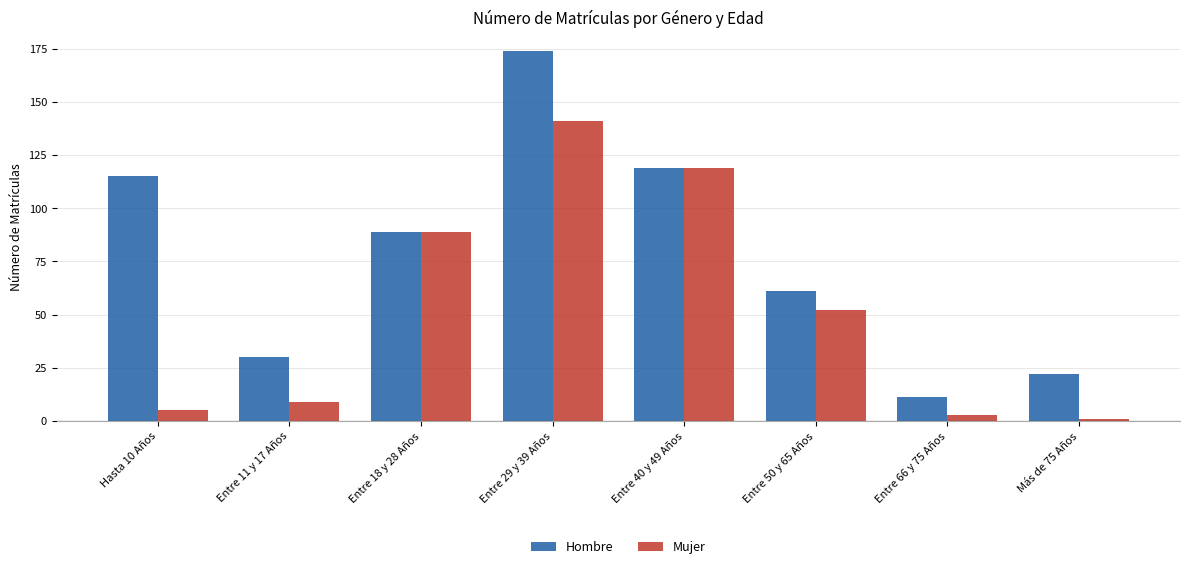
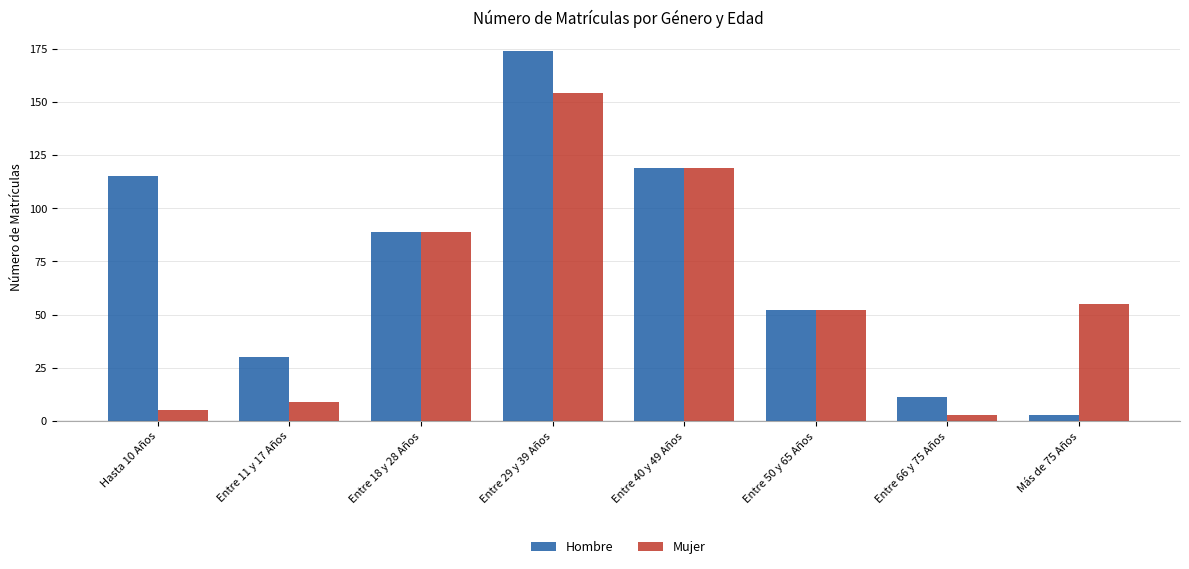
Mujer, Entre 29 y 39 Años: 141 -> 154
Hombre, Entre 50 y 65 Años: 61 -> 52
Hombre, Más de 75 Años: 22 -> 3
Mujer, Más de 75 Años: 1 -> 55
